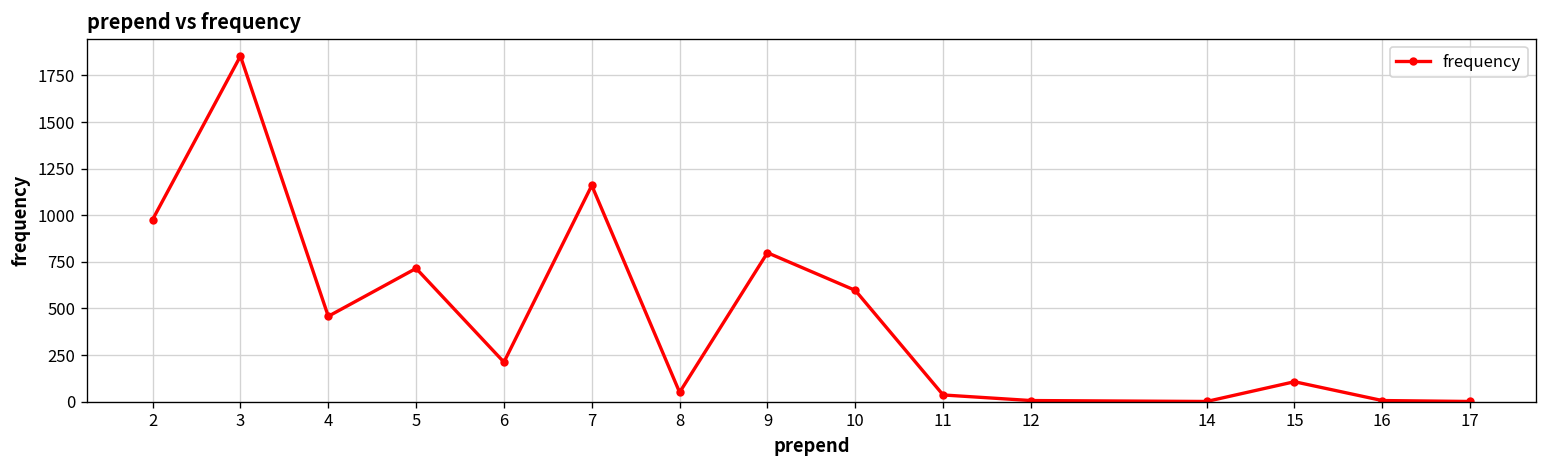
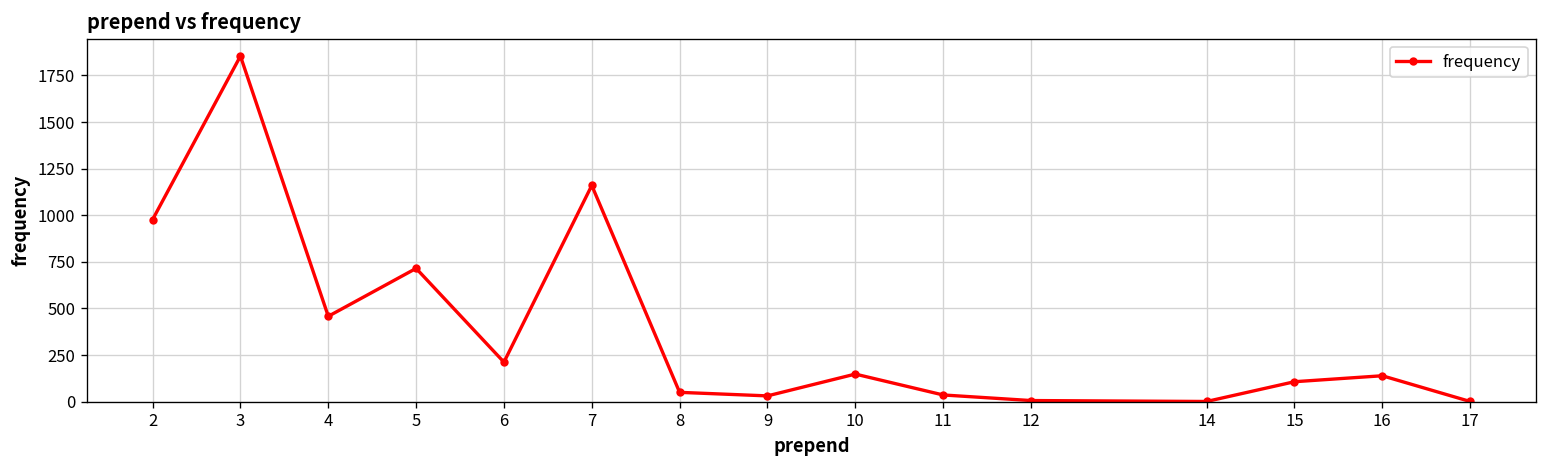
9: 800 -> 30
10: 600 -> 150
16: 10 -> 140
